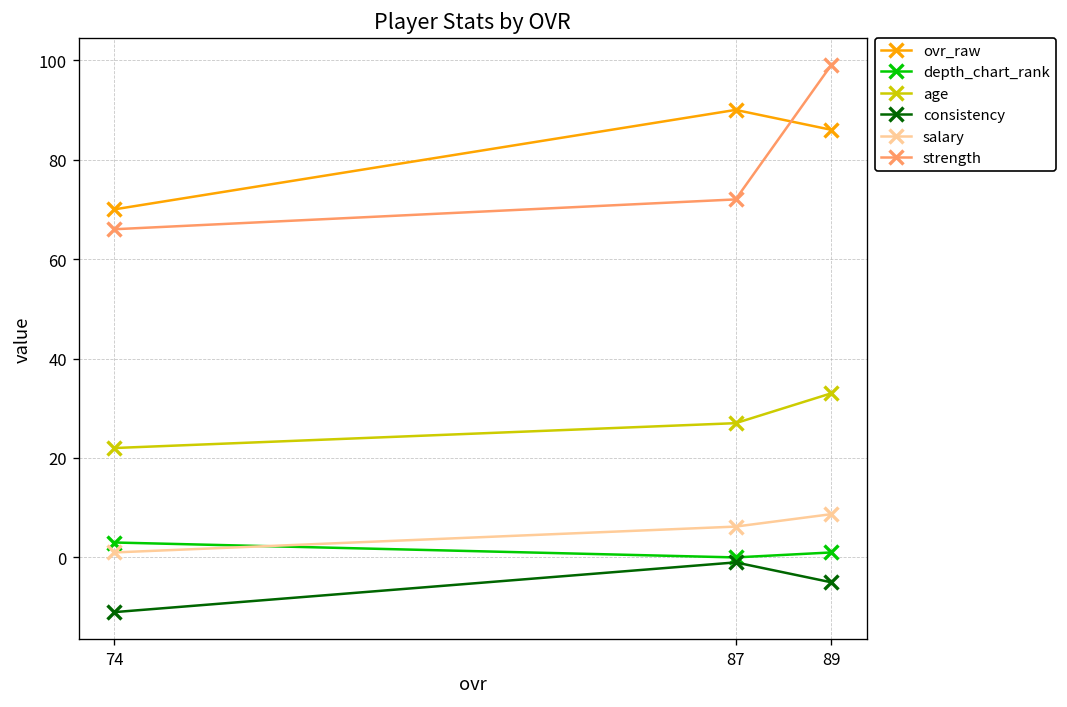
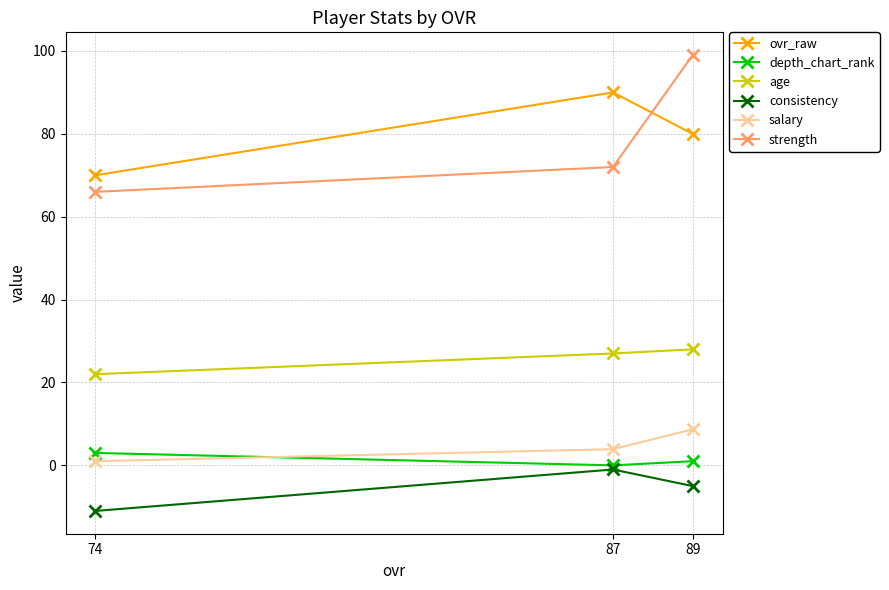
salary, 87: 6 -> 4
ovr_raw, 89: 86 -> 80
age, 89: 33 -> 28
